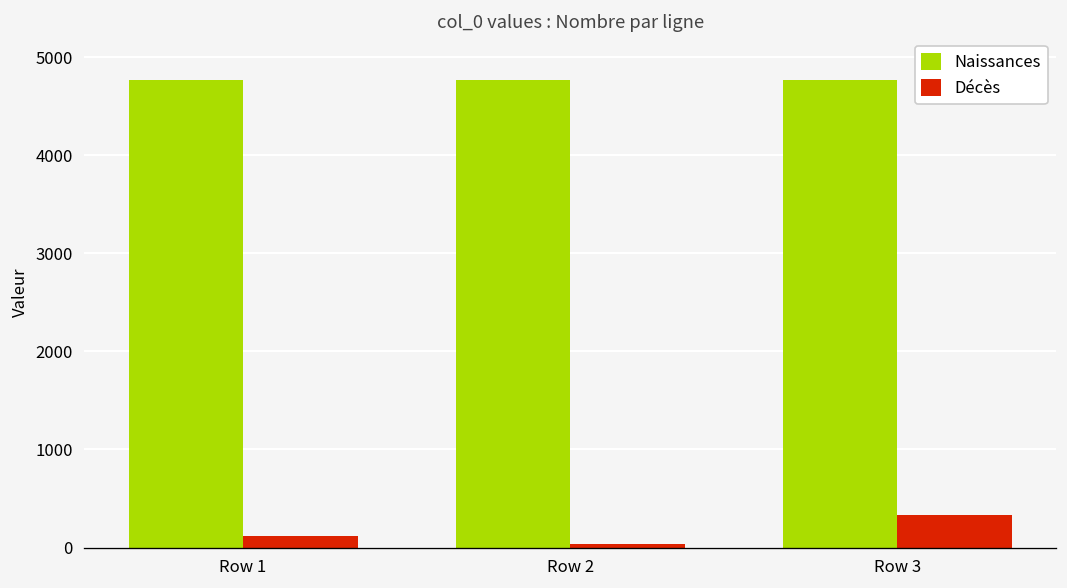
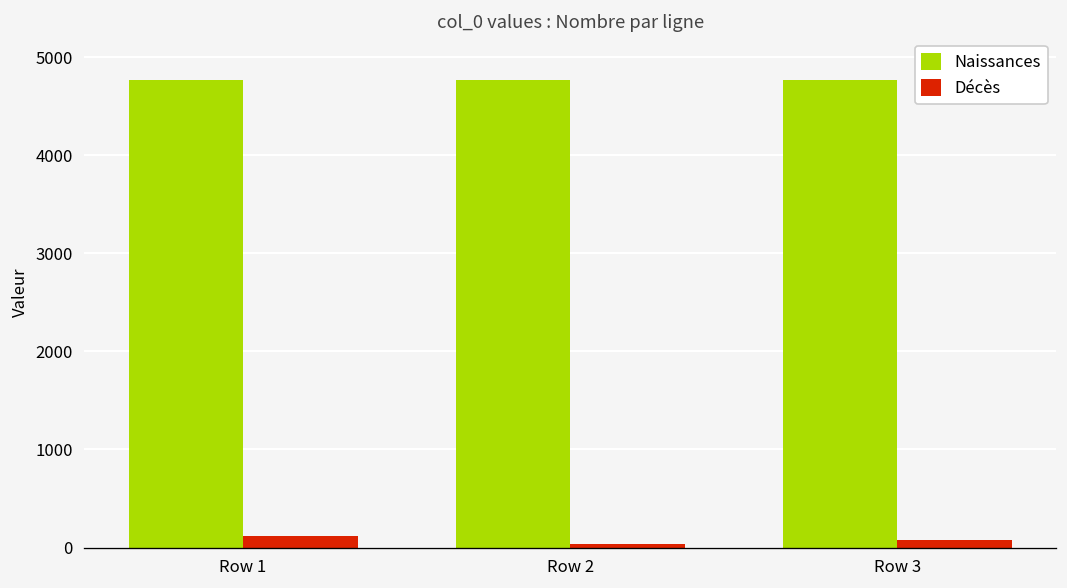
Décès, Row 3: 300 -> 100
